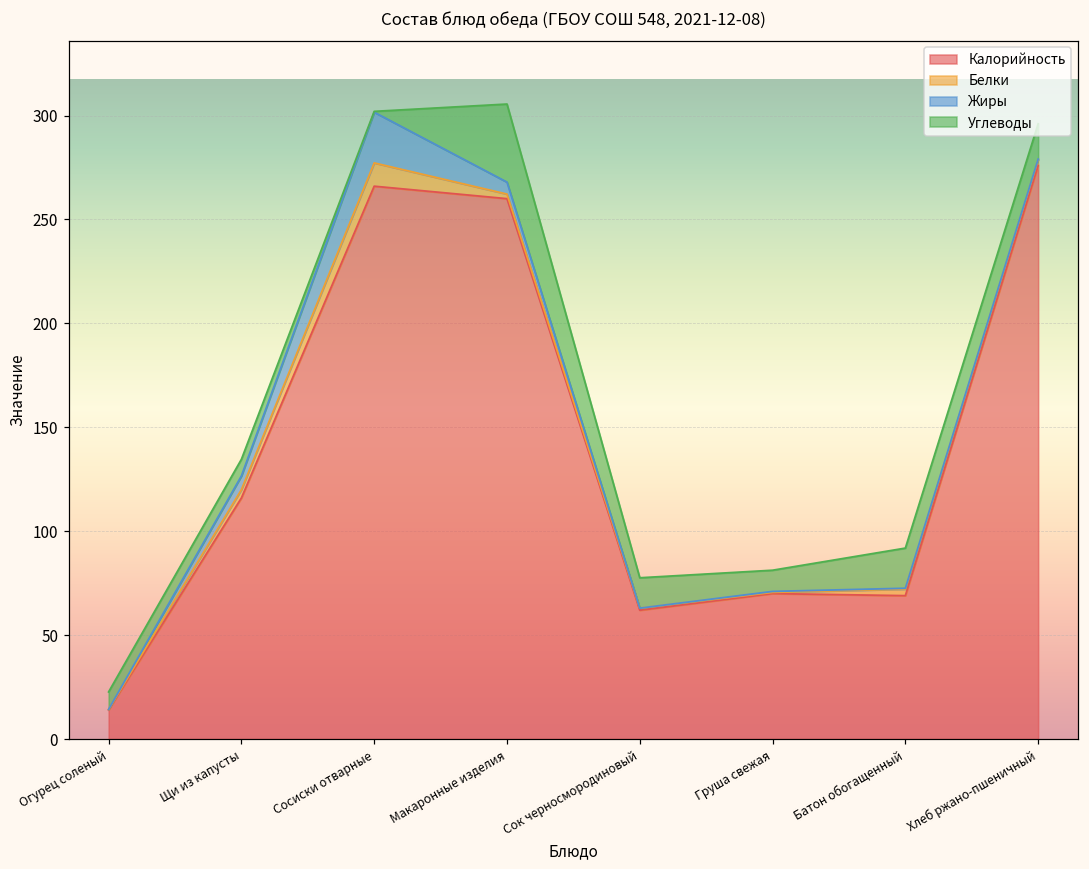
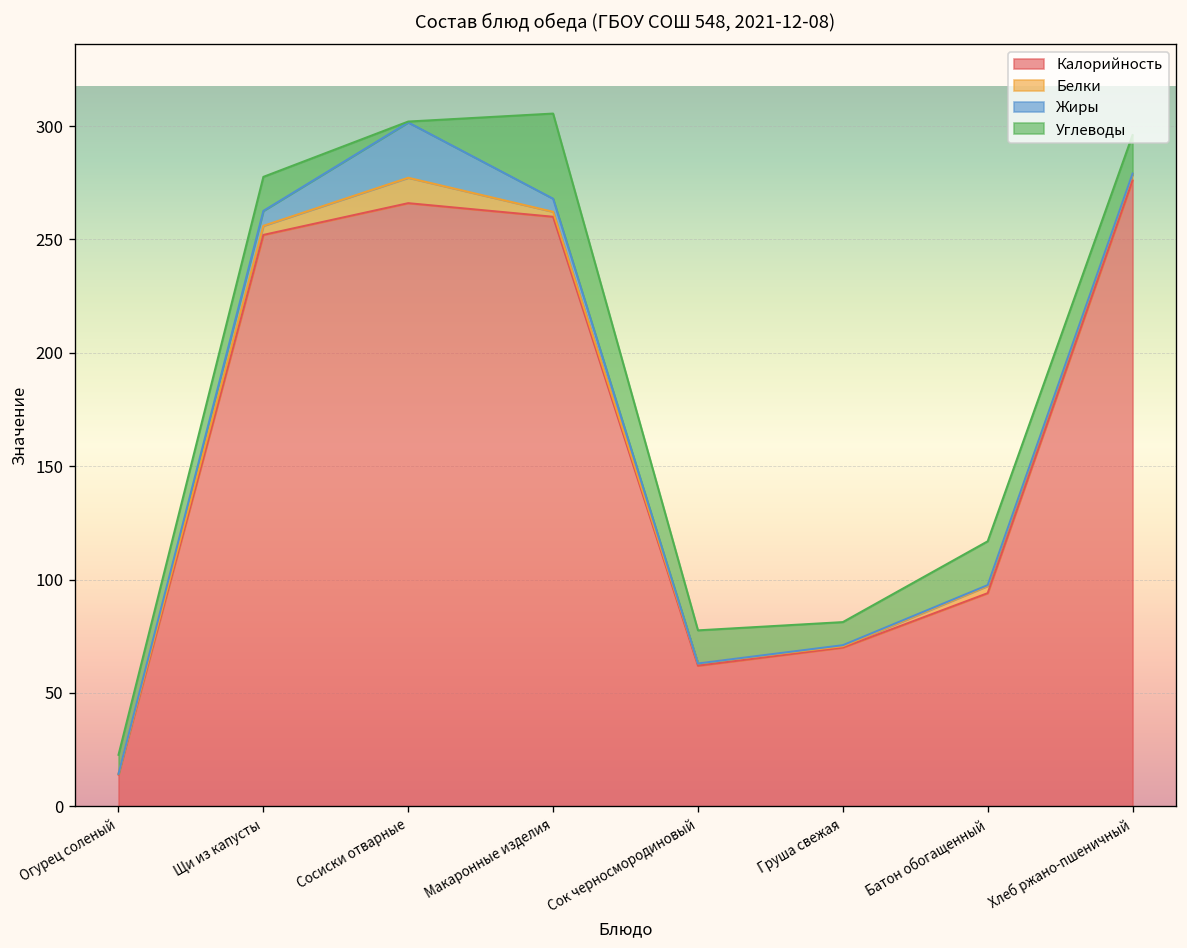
Калорийность, Щи из капусты: 116 -> 252
Углеводы, Щи из капусты: 8 -> 15
Калорийность, Батон обогащенный: 69 -> 94
